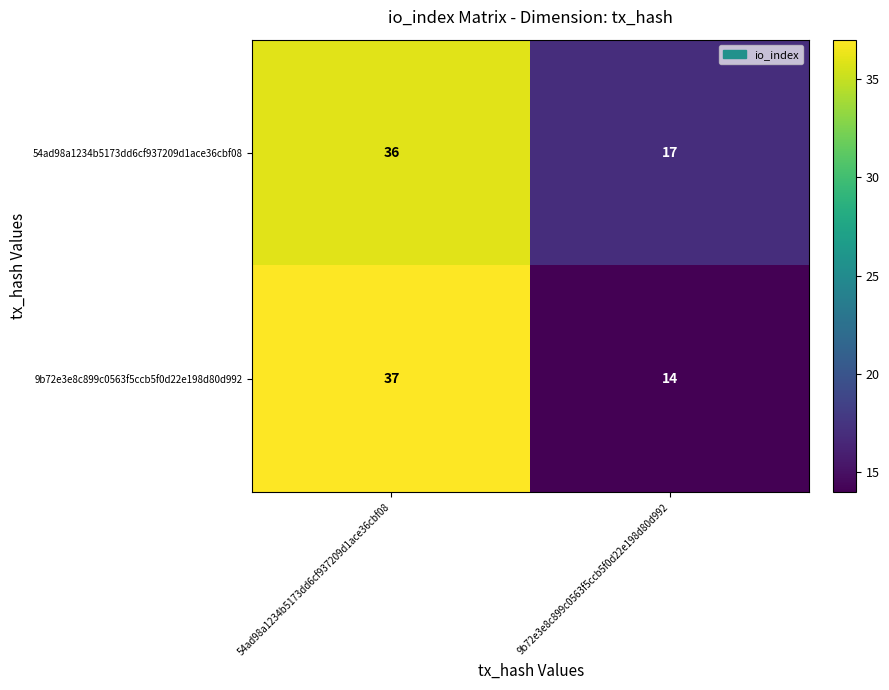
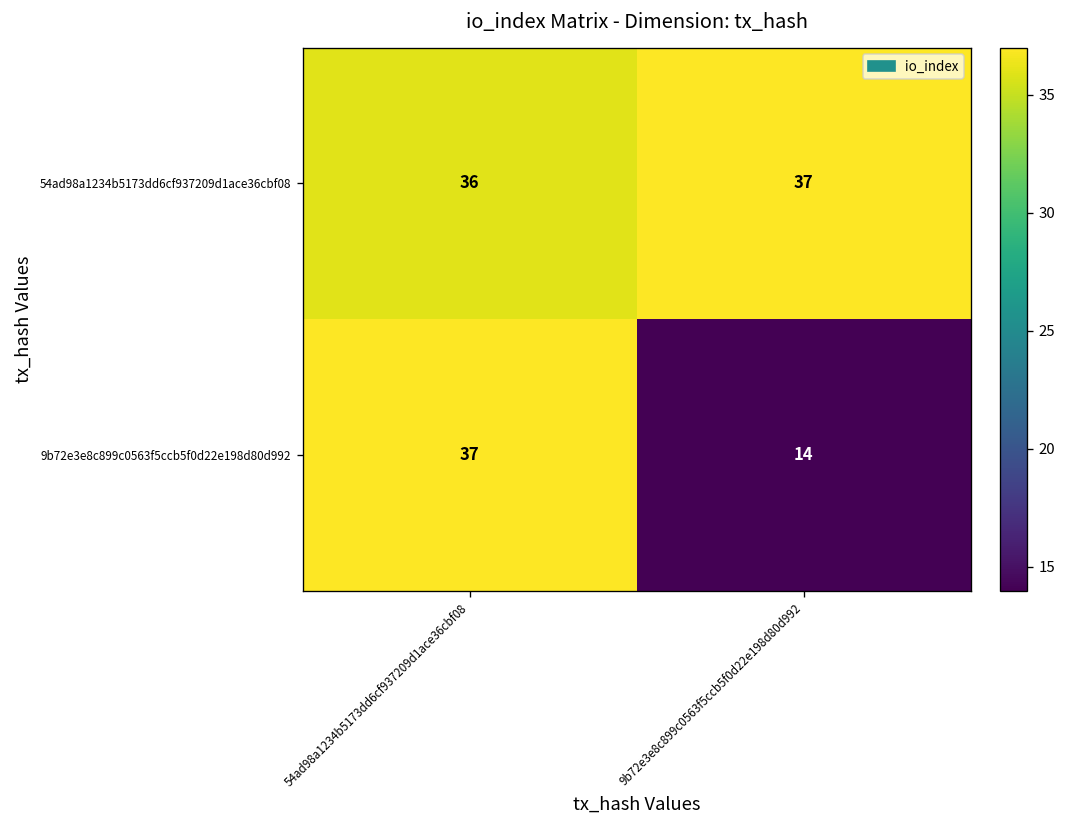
54ad98a1234b5173dd6cf937209d1ace36cbf08, 9b72e3e8c899c0563f5ccb5f0d22e198d80d992: 17 -> 37
